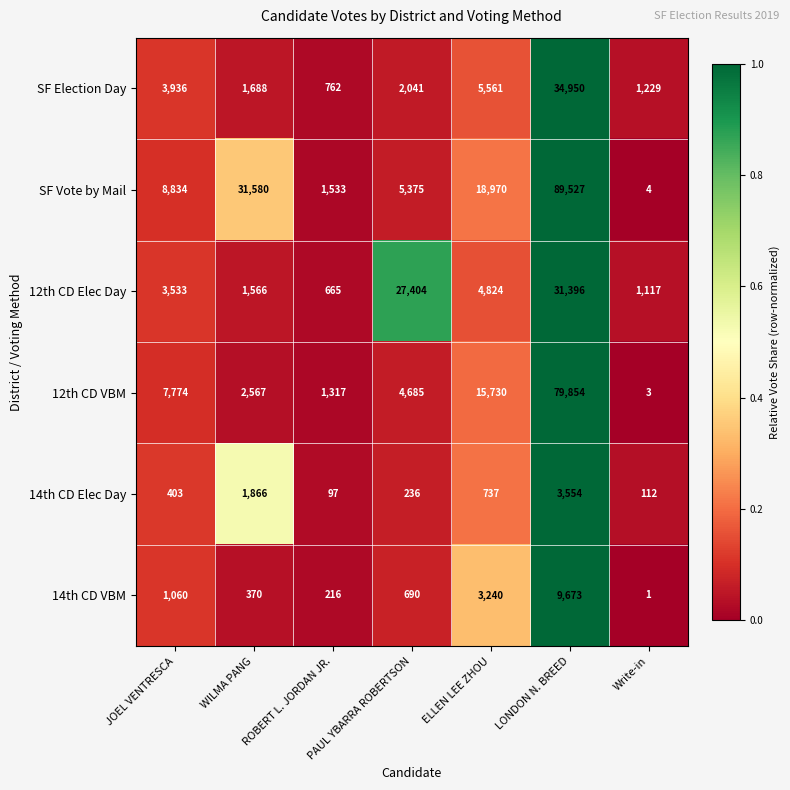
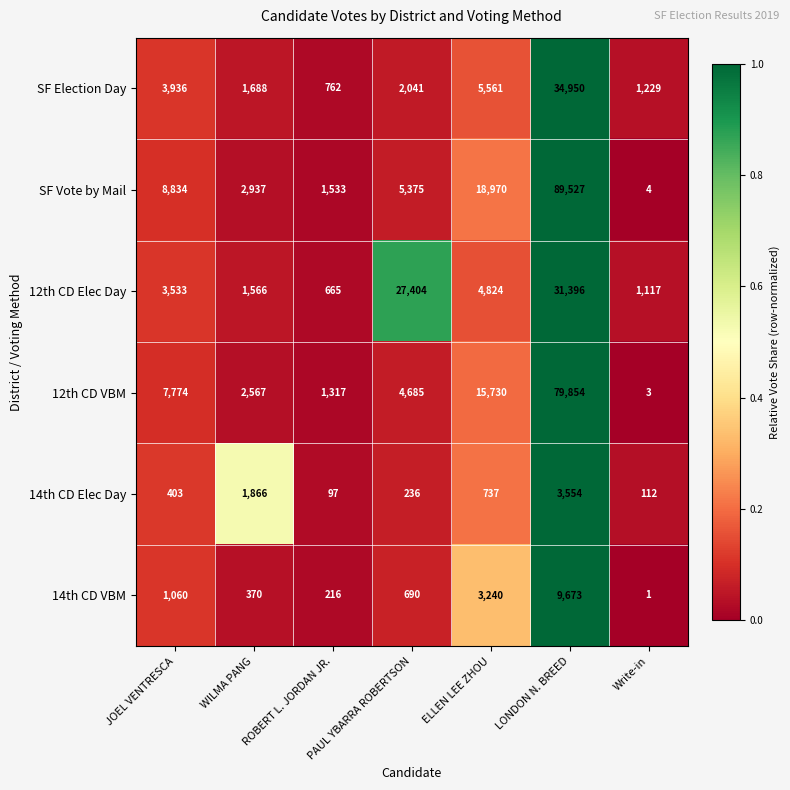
SF Vote by Mail, WILMA PANG: 31,580 -> 2,937
